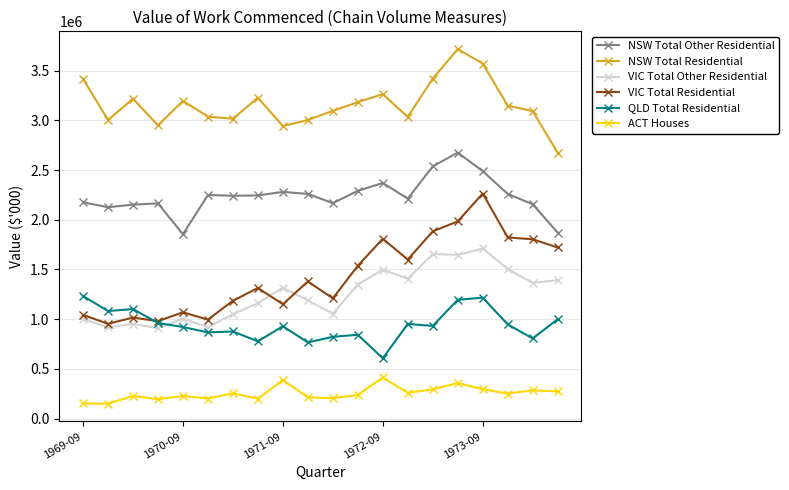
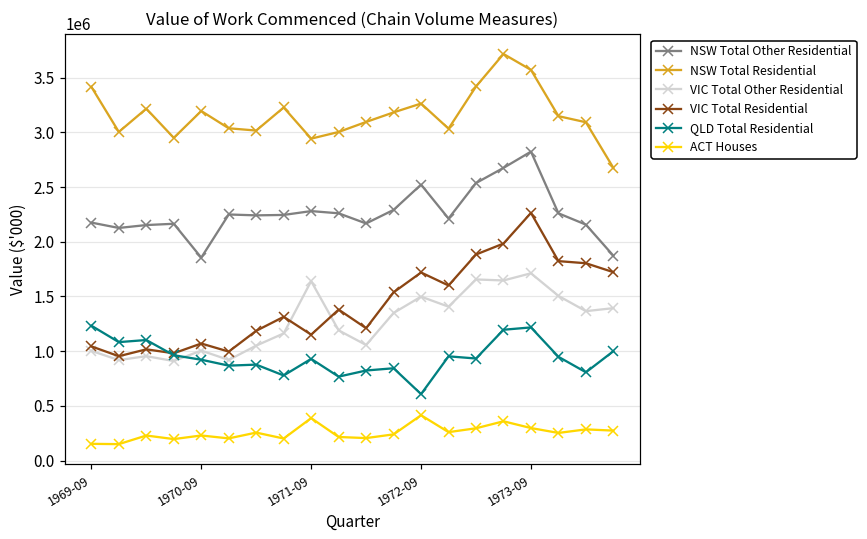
VIC Total Other Residential, 1971-09: 1300000 -> 1600000
NSW Total Other Residential, 1972-09: 2400000 -> 2500000
VIC Total Residential, 1972-09: 1800000 -> 1700000
NSW Total Other Residential, 1973-09: 2500000 -> 2800000
